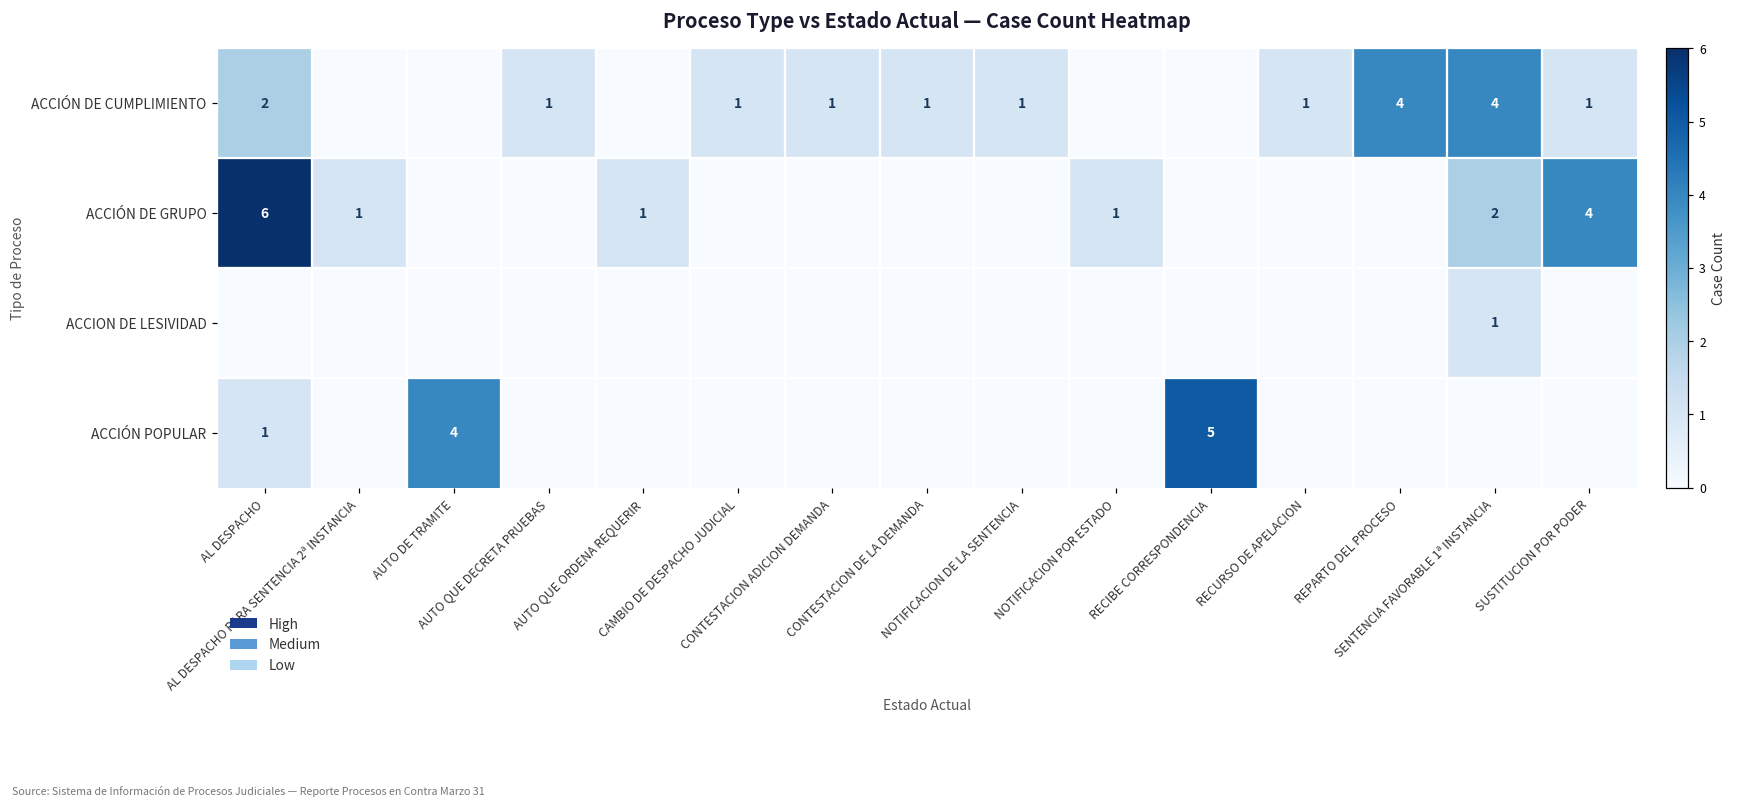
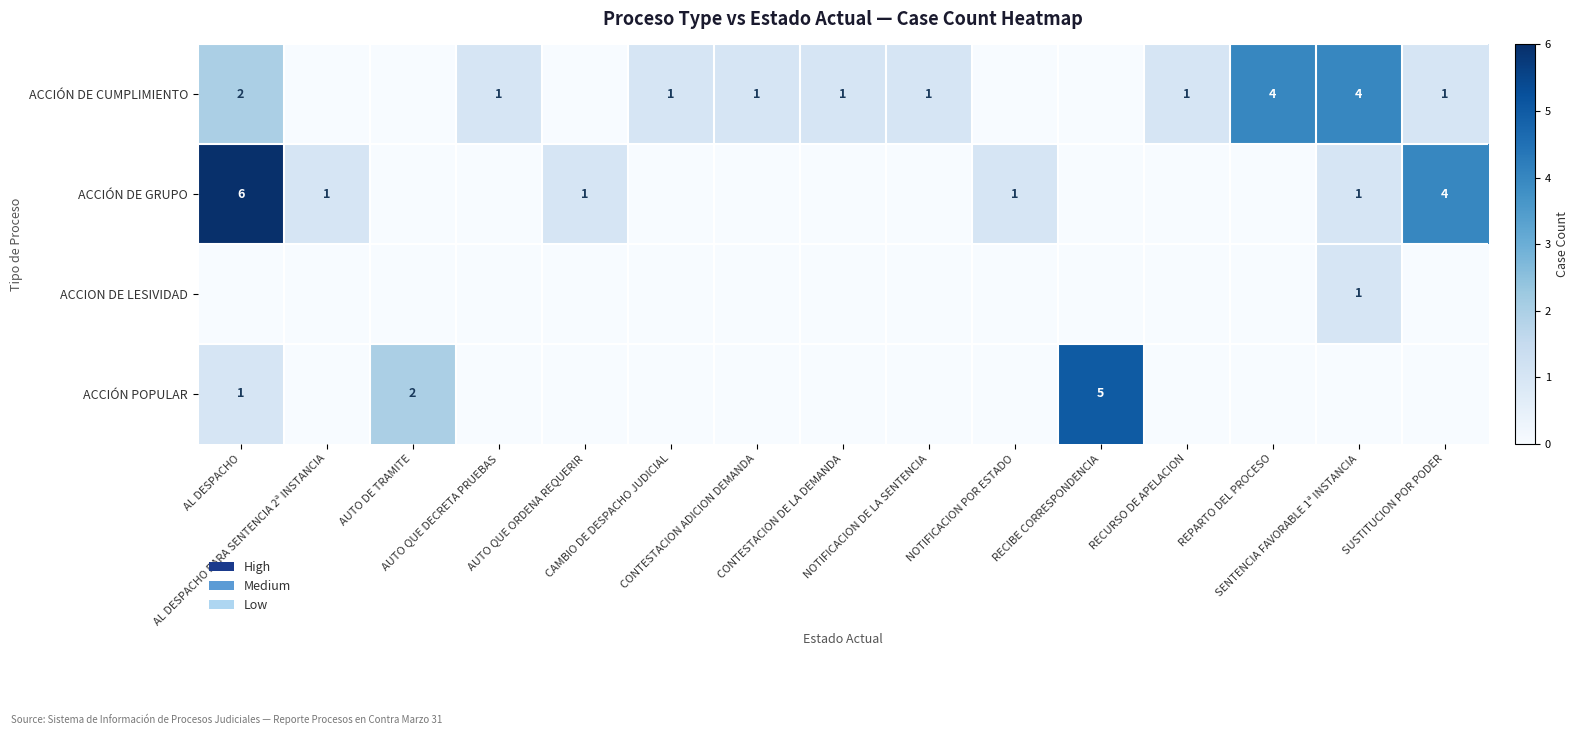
ACCIÓN DE GRUPO, SENTENCIA FAVORABLE 1ª INSTANCIA: 2 -> 1
ACCIÓN POPULAR, AUTO DE TRAMITE: 4 -> 2
